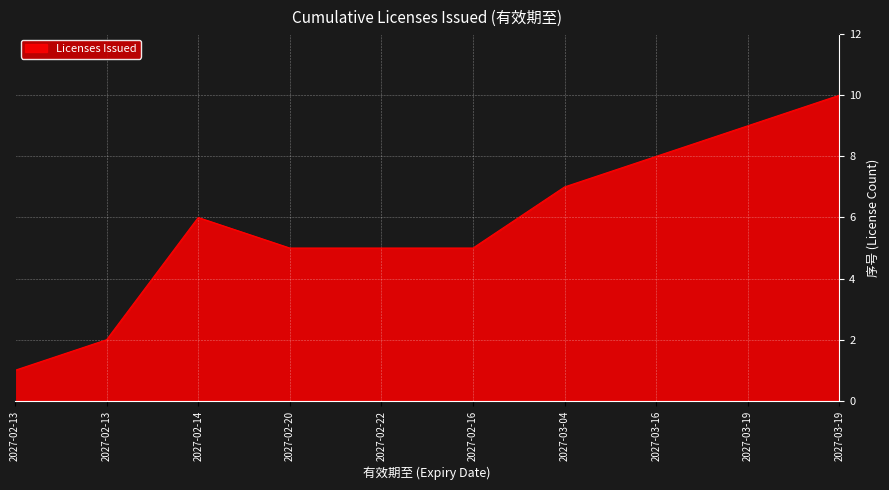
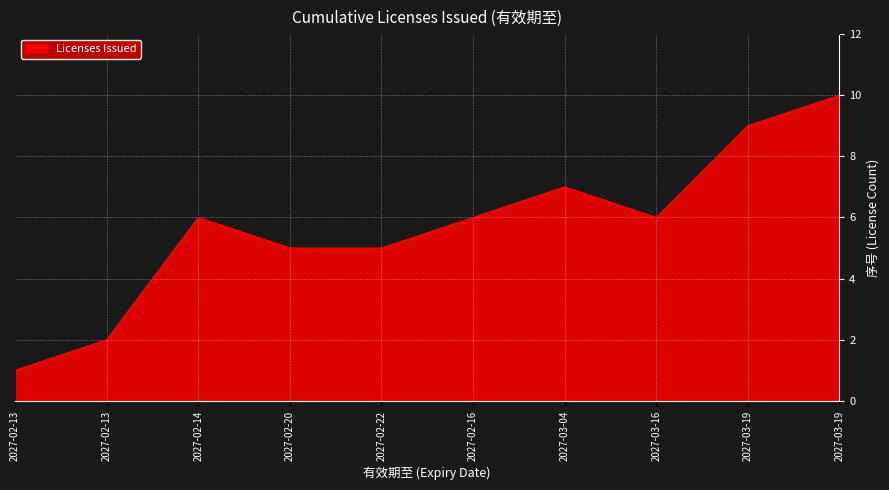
2027-02-16: 5 -> 6
2027-03-16: 8 -> 6
